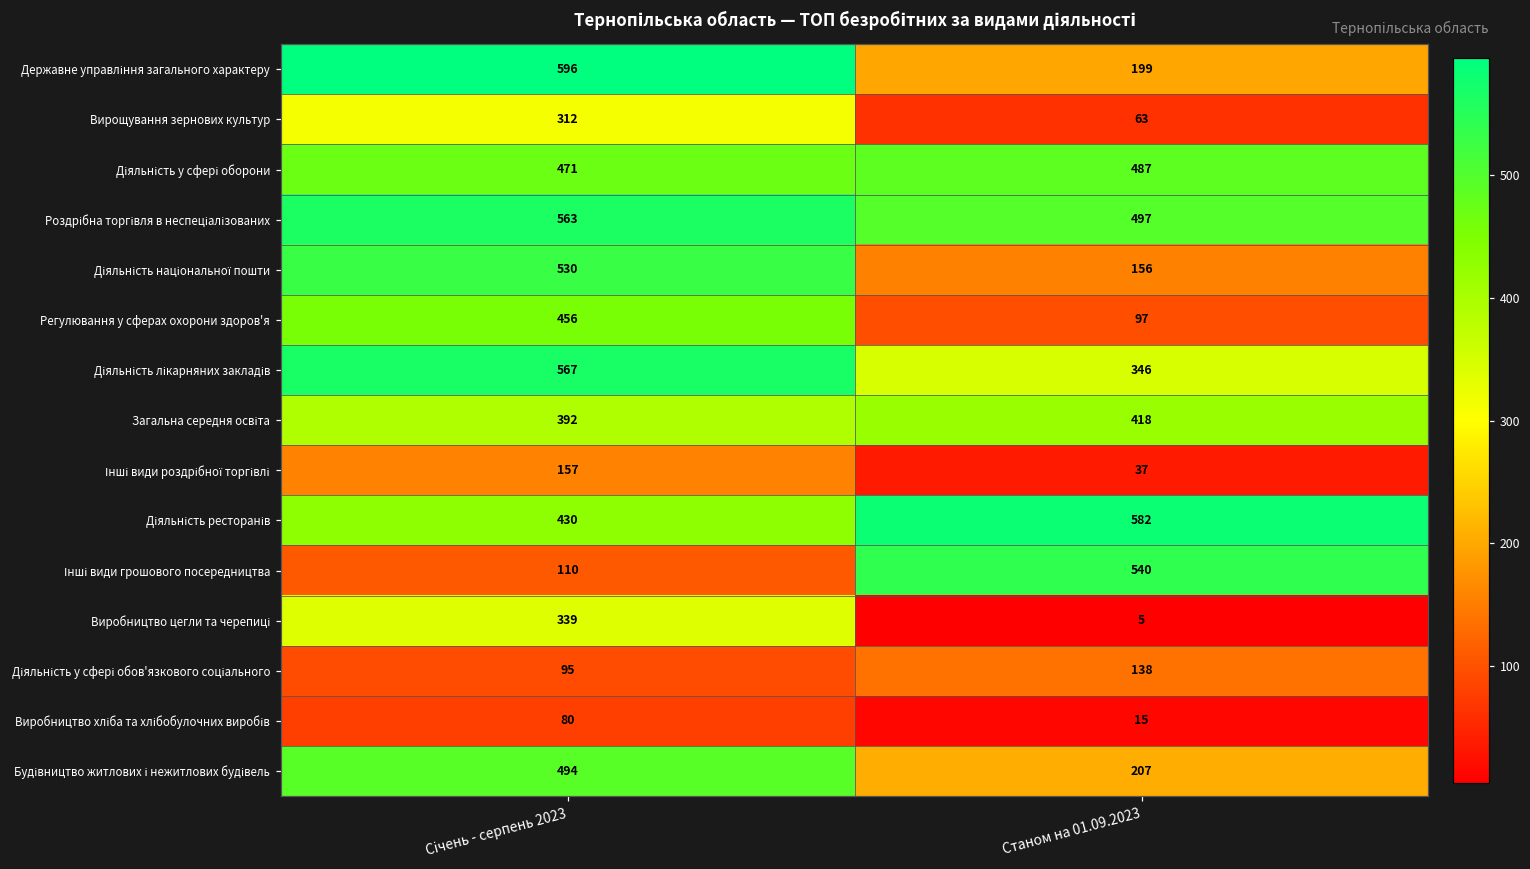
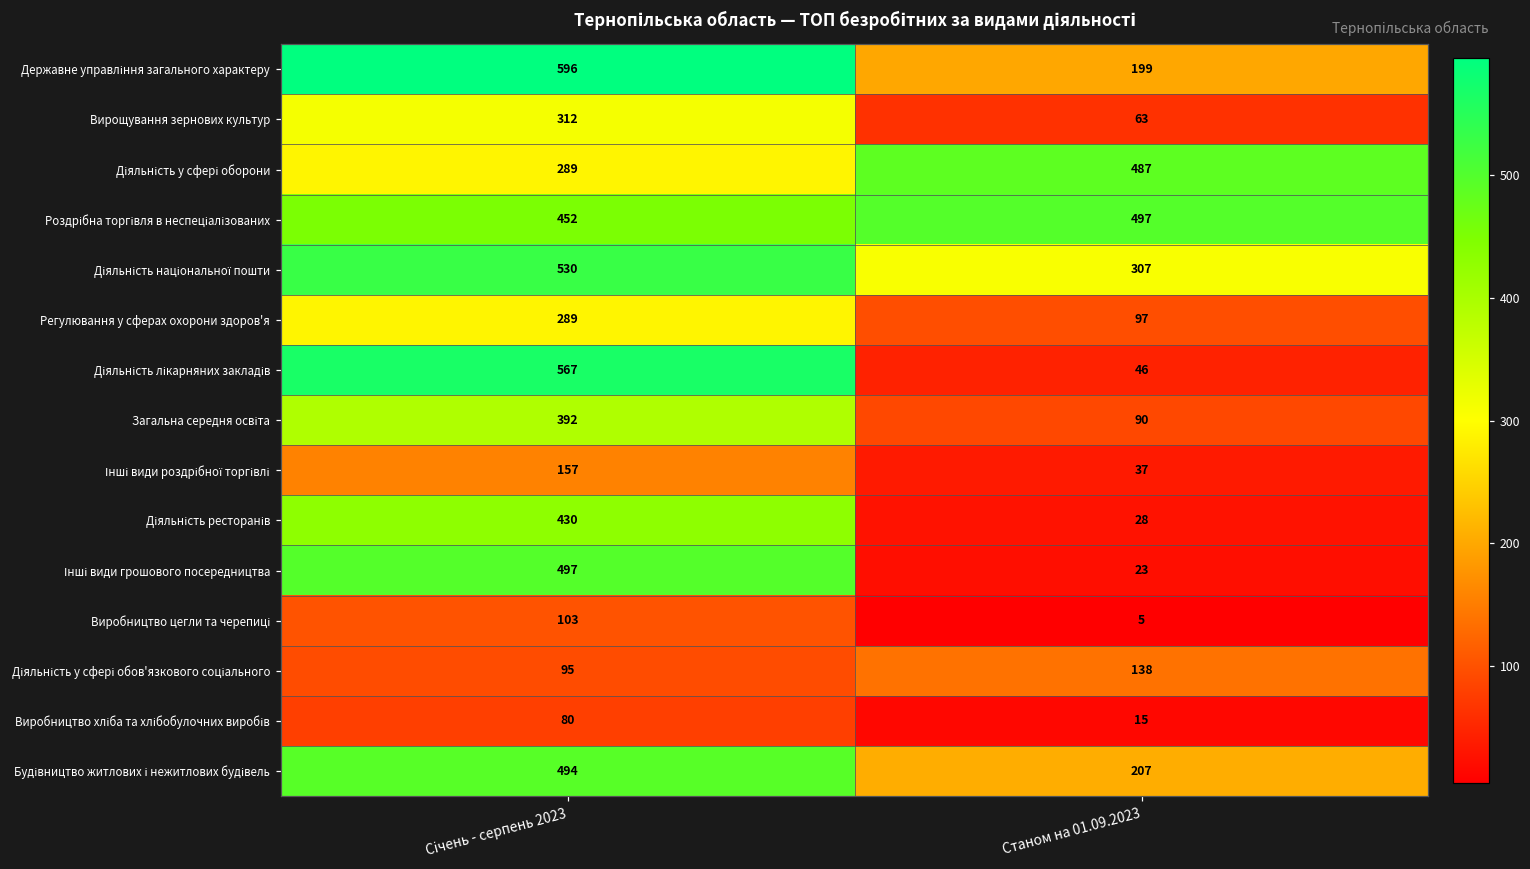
Діяльність у сфері оборони, Січень - серпень 2023: 471 -> 289
Роздрібна торгівля в неспеціалізованих, Січень - серпень 2023: 563 -> 452
Діяльність національної пошти, Станом на 01.09.2023: 156 -> 307
Регулювання у сферах охорони здоров'я, Січень - серпень 2023: 456 -> 289
Діяльність лікарняних закладів, Станом на 01.09.2023: 346 -> 46
Загальна середня освіта, Станом на 01.09.2023: 418 -> 90
Діяльність ресторанів, Станом на 01.09.2023: 582 -> 28
Інші види грошового посередництва, Січень - серпень 2023: 110 -> 497
Інші види грошового посередництва, Станом на 01.09.2023: 540 -> 23
Виробництво цегли та черепиці, Січень - серпень 2023: 339 -> 103
